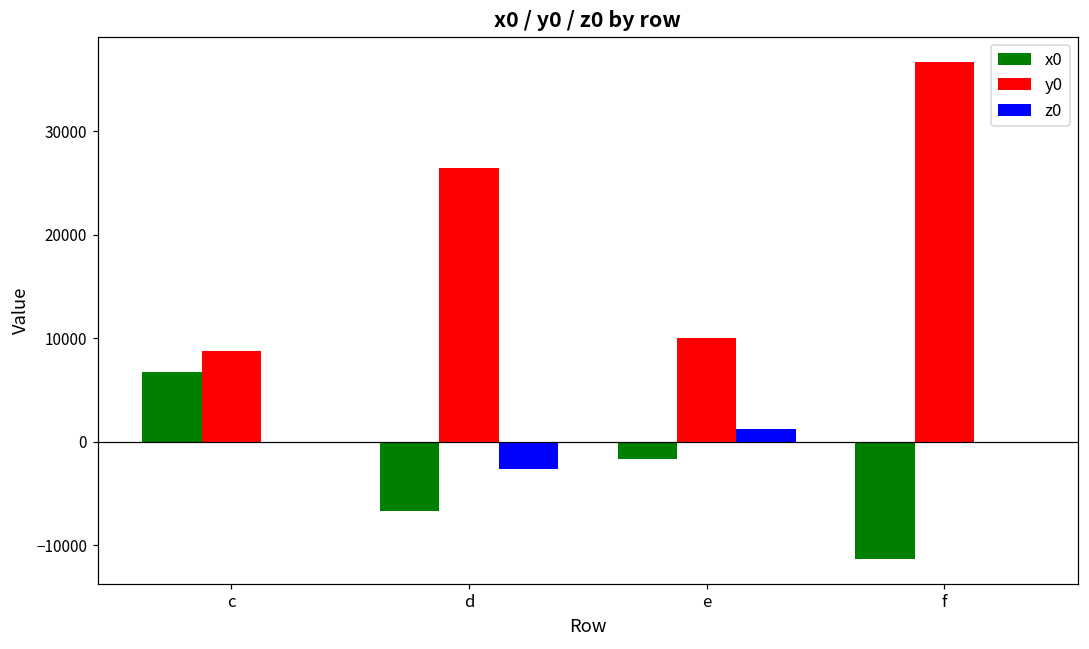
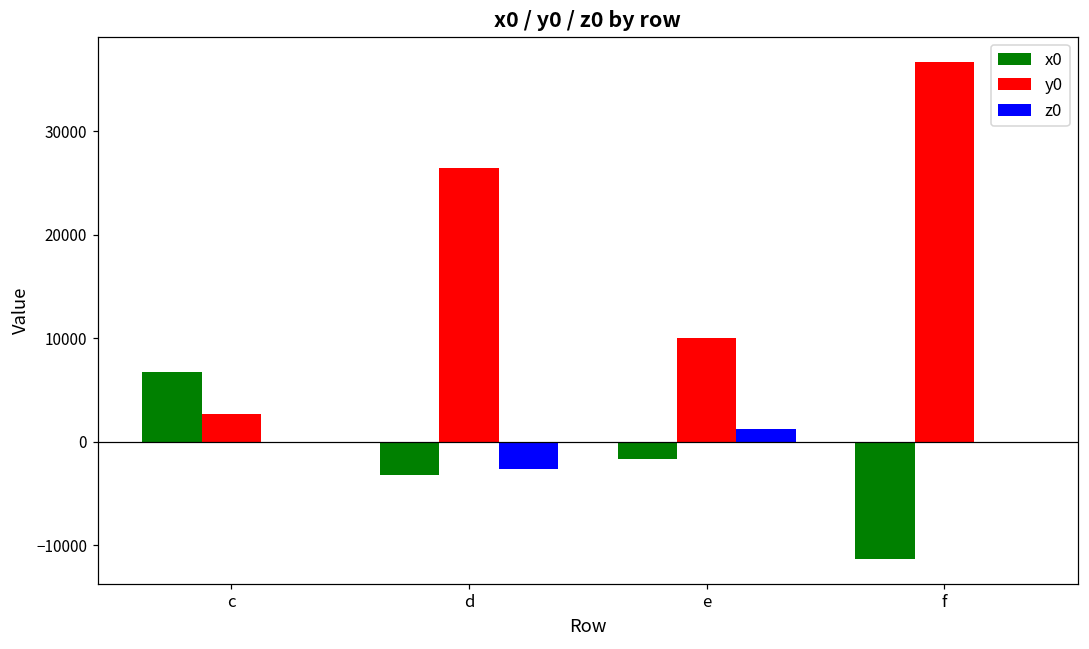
y0, c: 9000 -> 3000
x0, d: -7000 -> -3000
